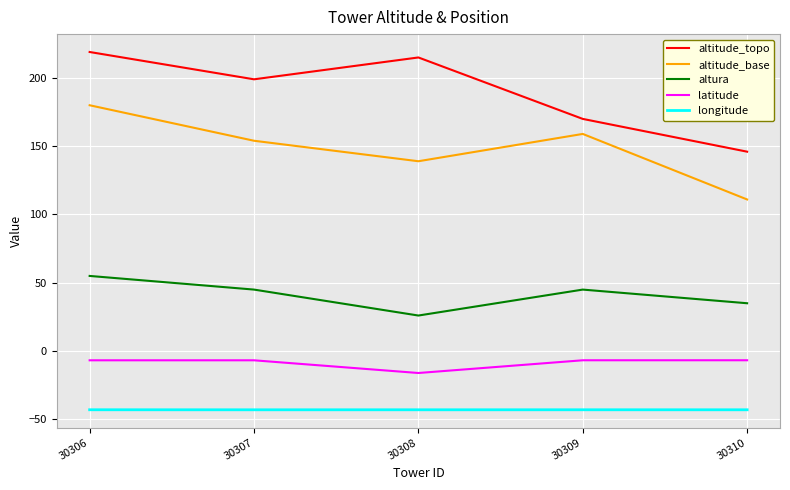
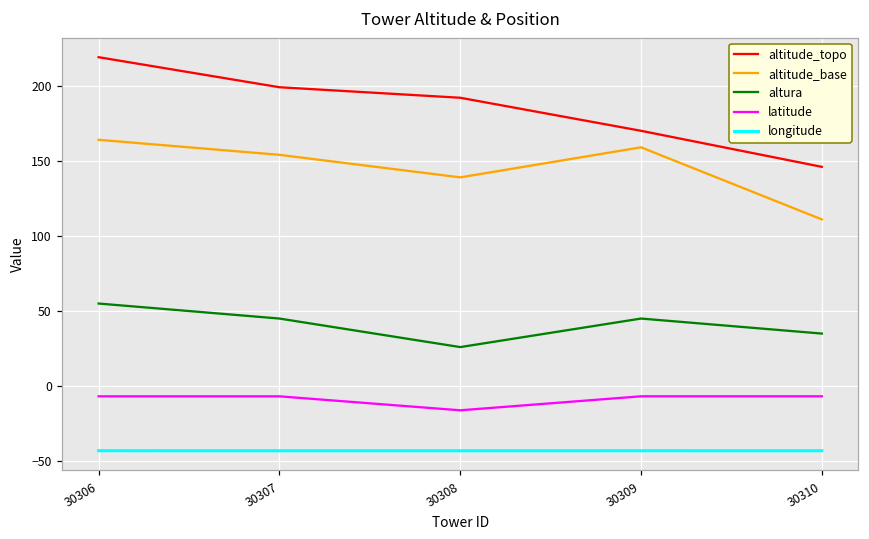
altitude_base, 30306: 180 -> 164
altitude_topo, 30308: 215 -> 192
